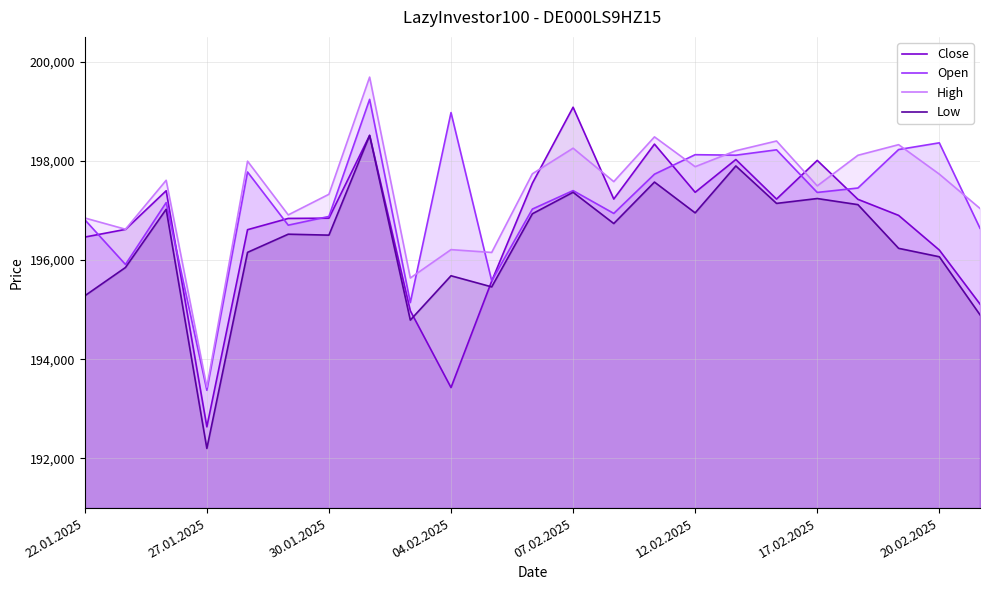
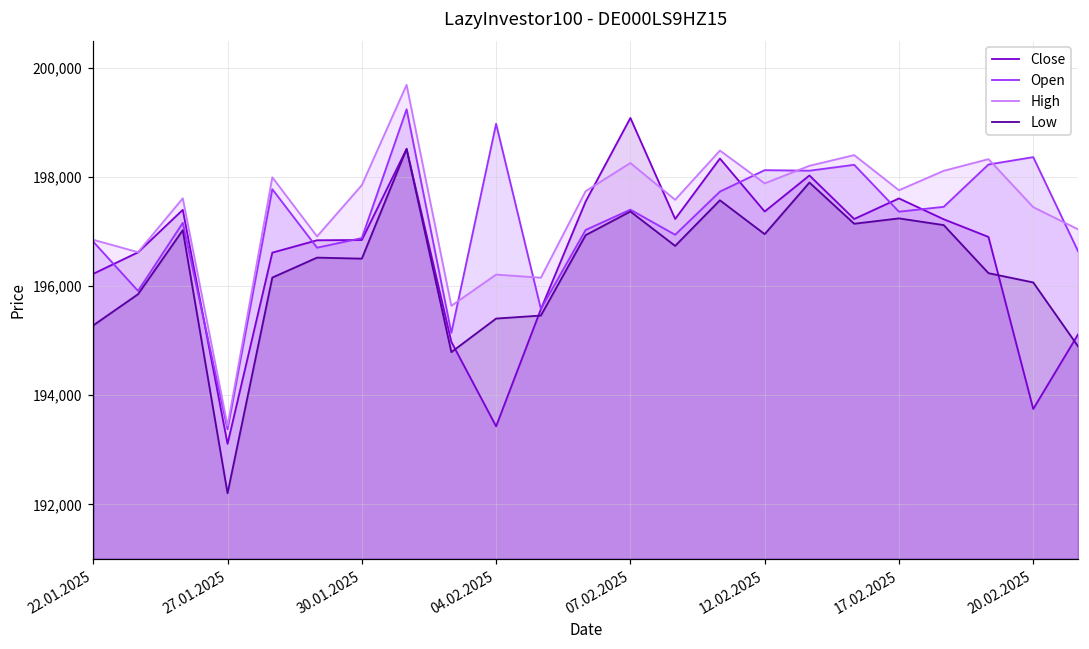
Close, 22.01.2025: 196,500 -> 196,200
Close, 27.01.2025: 192,600 -> 193,100
High, 30.01.2025: 197,300 -> 197,900
Low, 04.02.2025: 195,700 -> 195,400
Close, 17.02.2025: 198,000 -> 197,600
High, 17.02.2025: 197,500 -> 197,800
Close, 20.02.2025: 196,200 -> 193,700
High, 20.02.2025: 197,700 -> 197,400
